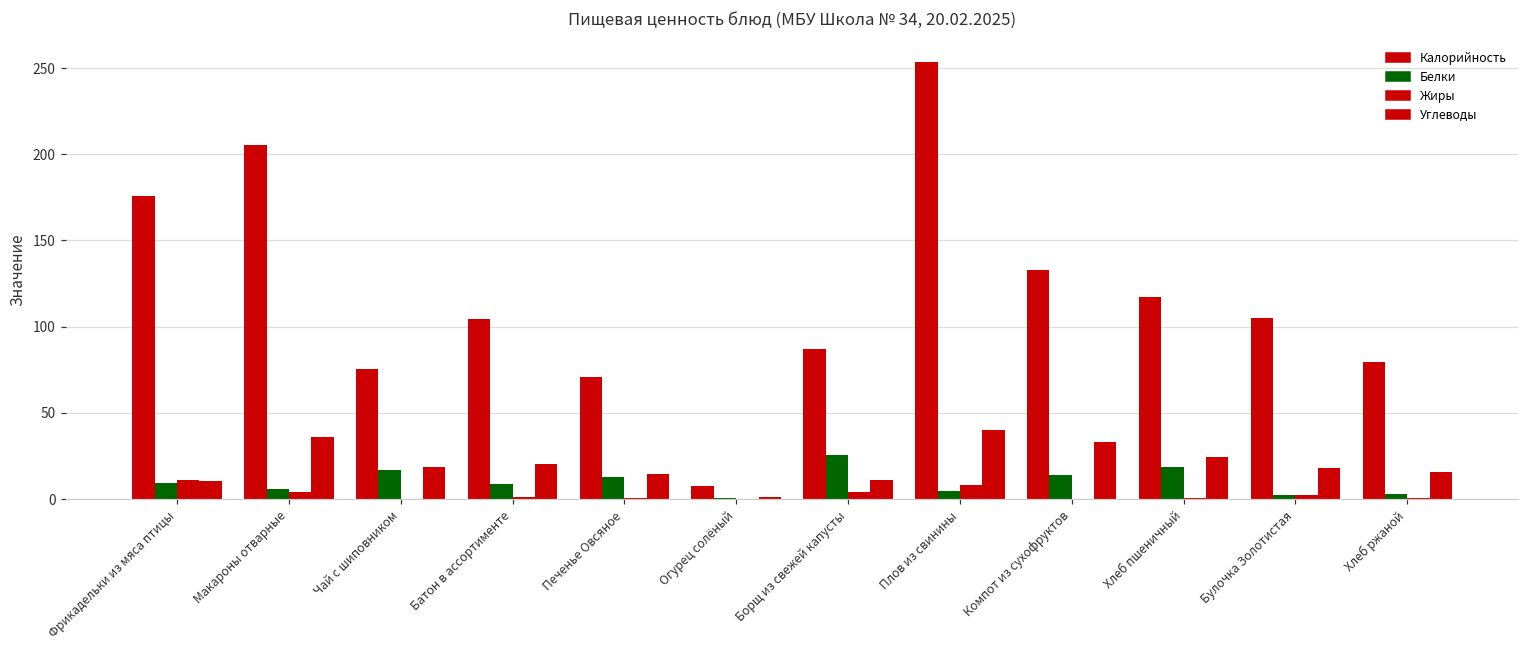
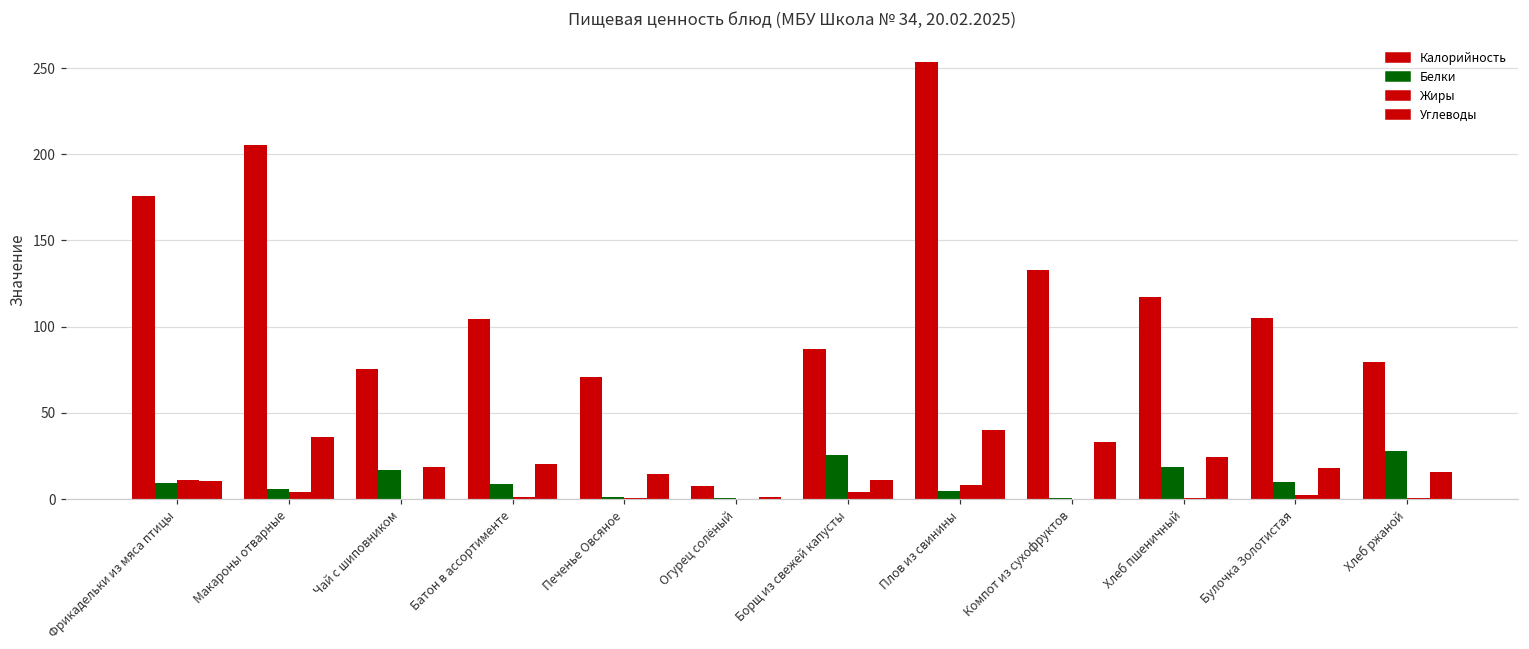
Белки, Печенье Овсяное: 13 -> 1
Белки, Компот из сухофруктов: 14 -> 0
Белки, Булочка Золотистая: 3 -> 10
Белки, Хлеб ржаной: 3 -> 28
